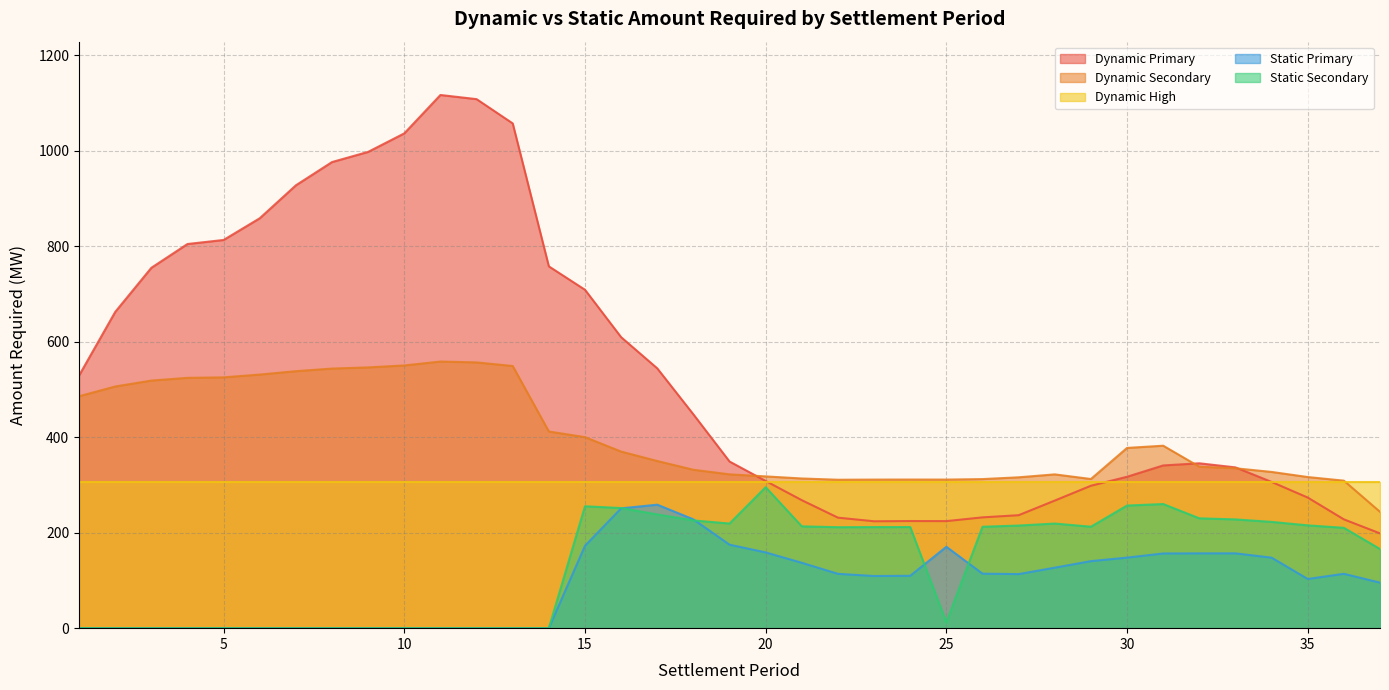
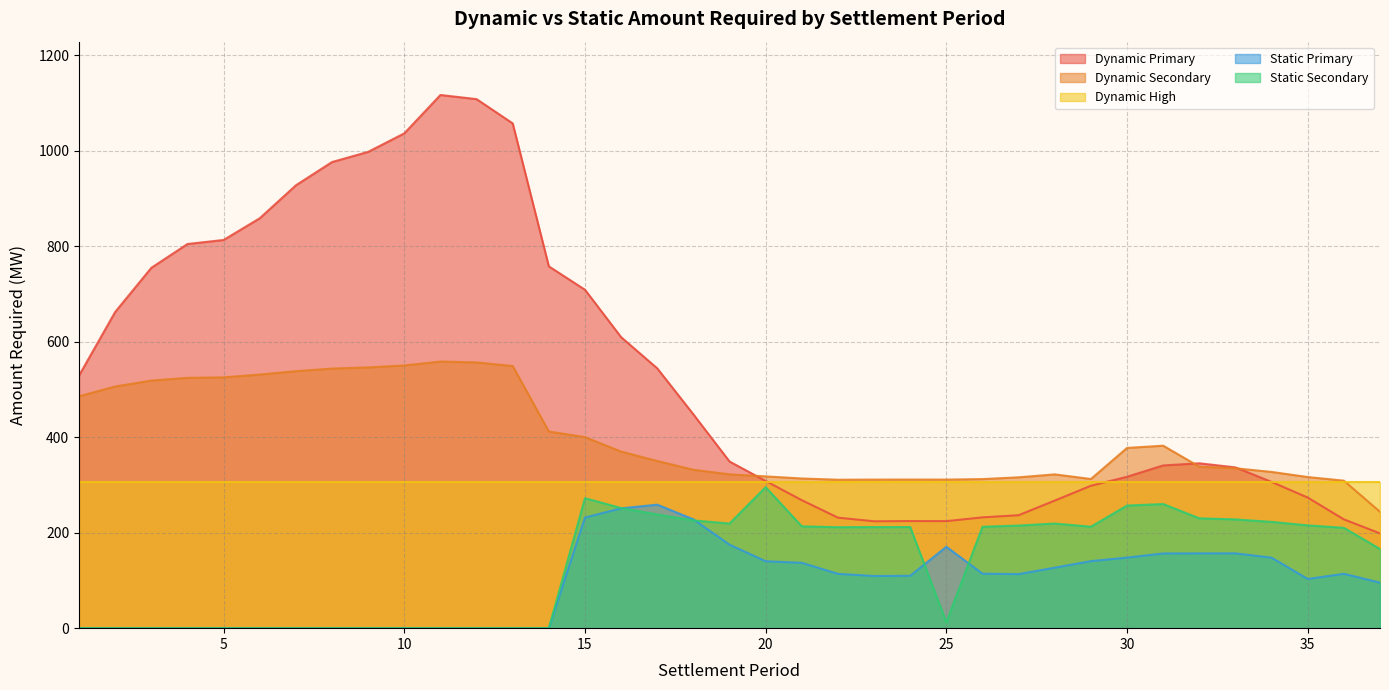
Static Primary, 15: 170 -> 230
Static Secondary, 15: 260 -> 270
Static Primary, 20: 160 -> 140
